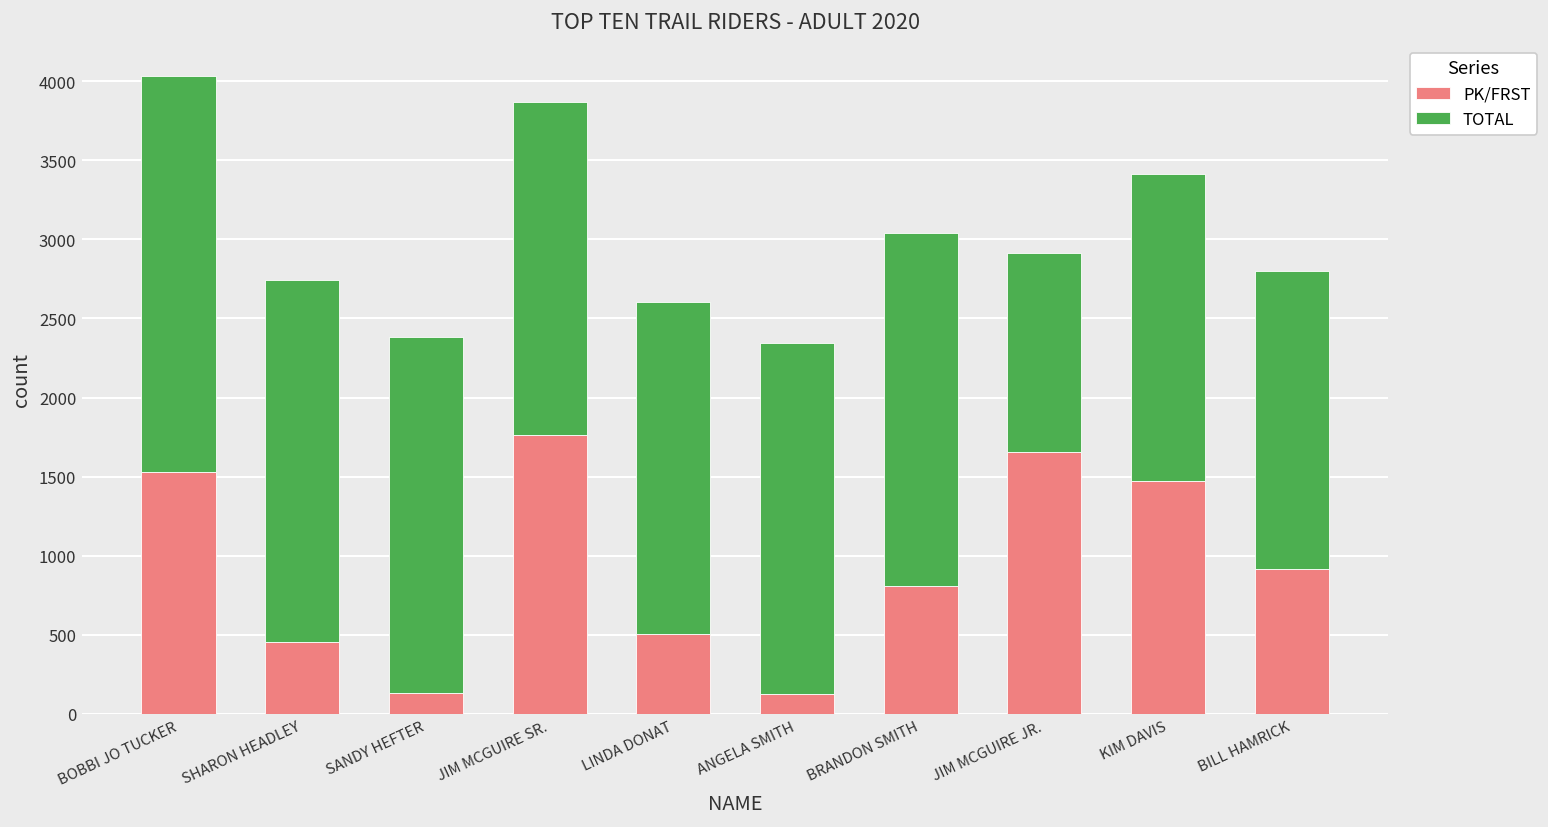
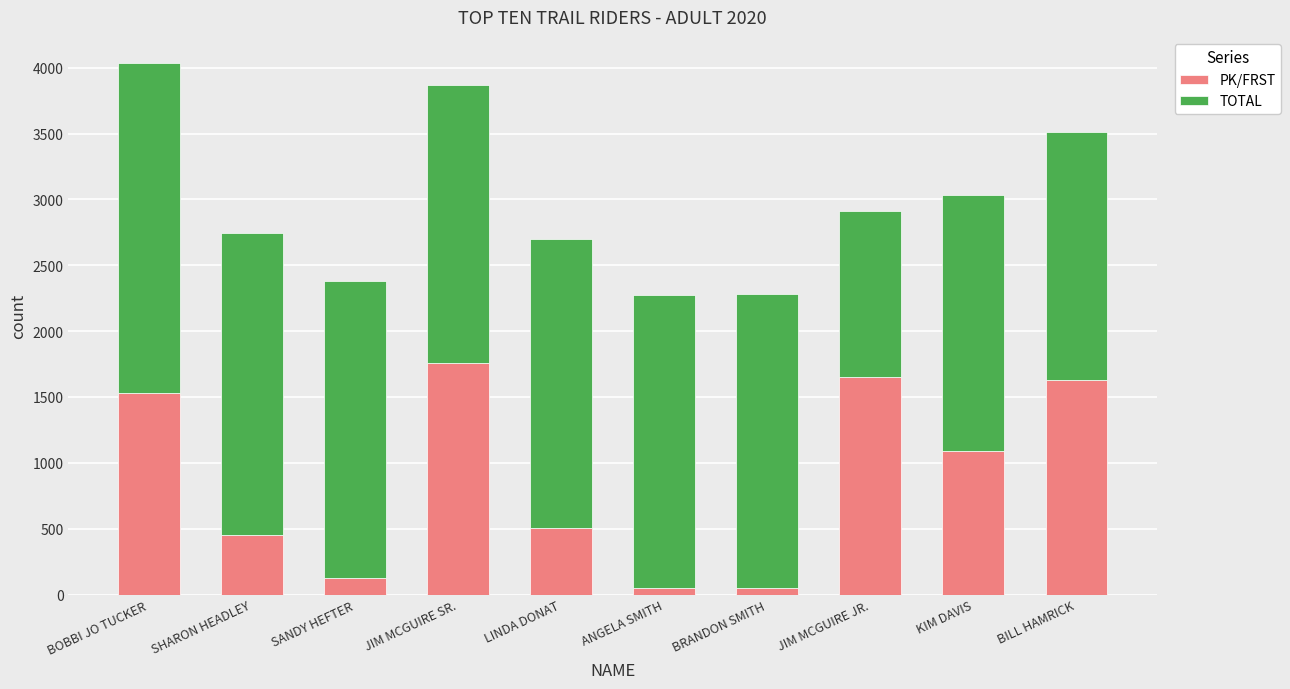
TOTAL, LINDA DONAT: 2100 -> 2190
PK/FRST, ANGELA SMITH: 130 -> 50
PK/FRST, BRANDON SMITH: 810 -> 50
PK/FRST, KIM DAVIS: 1470 -> 1090
PK/FRST, BILL HAMRICK: 910 -> 1630
